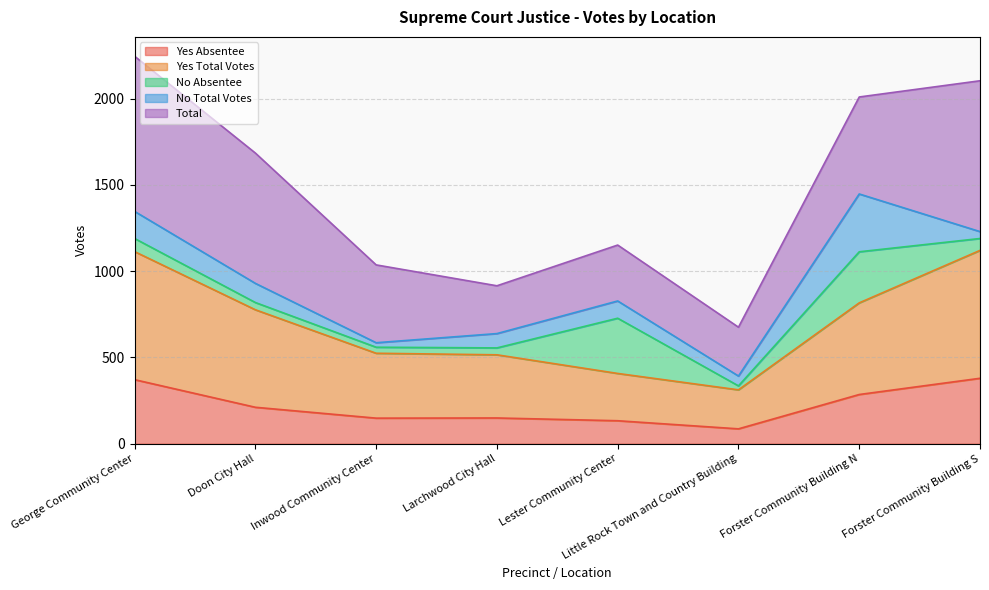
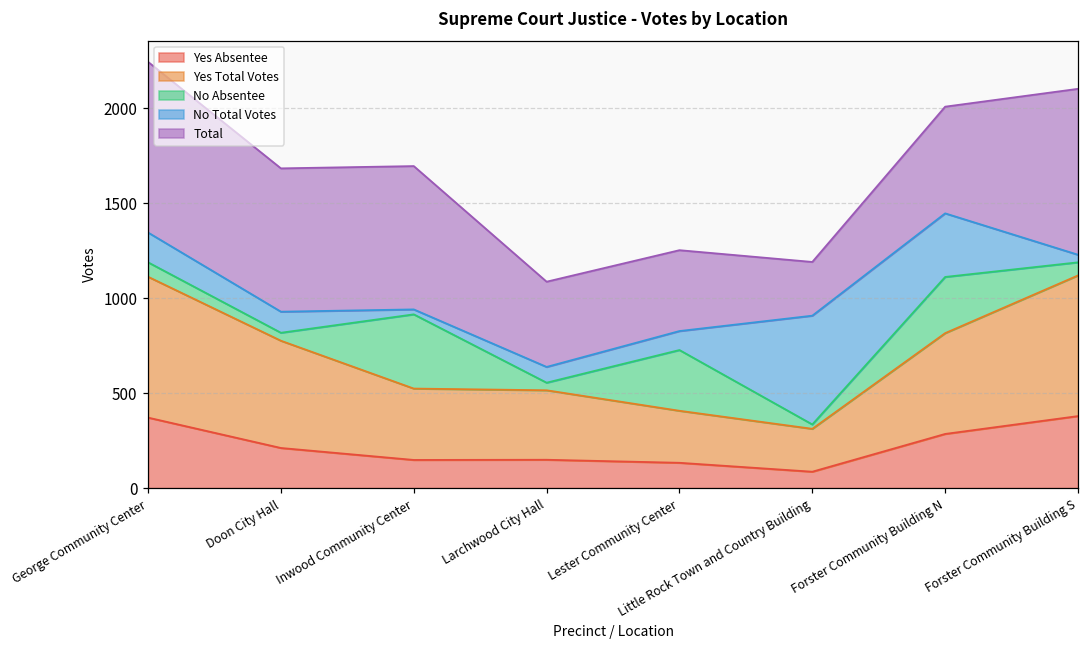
No Absentee, Inwood Community Center: 40 -> 390
Total, Inwood Community Center: 450 -> 760
Total, Larchwood City Hall: 280 -> 450
Total, Lester Community Center: 320 -> 430
No Total Votes, Little Rock Town and Country Building: 60 -> 570
